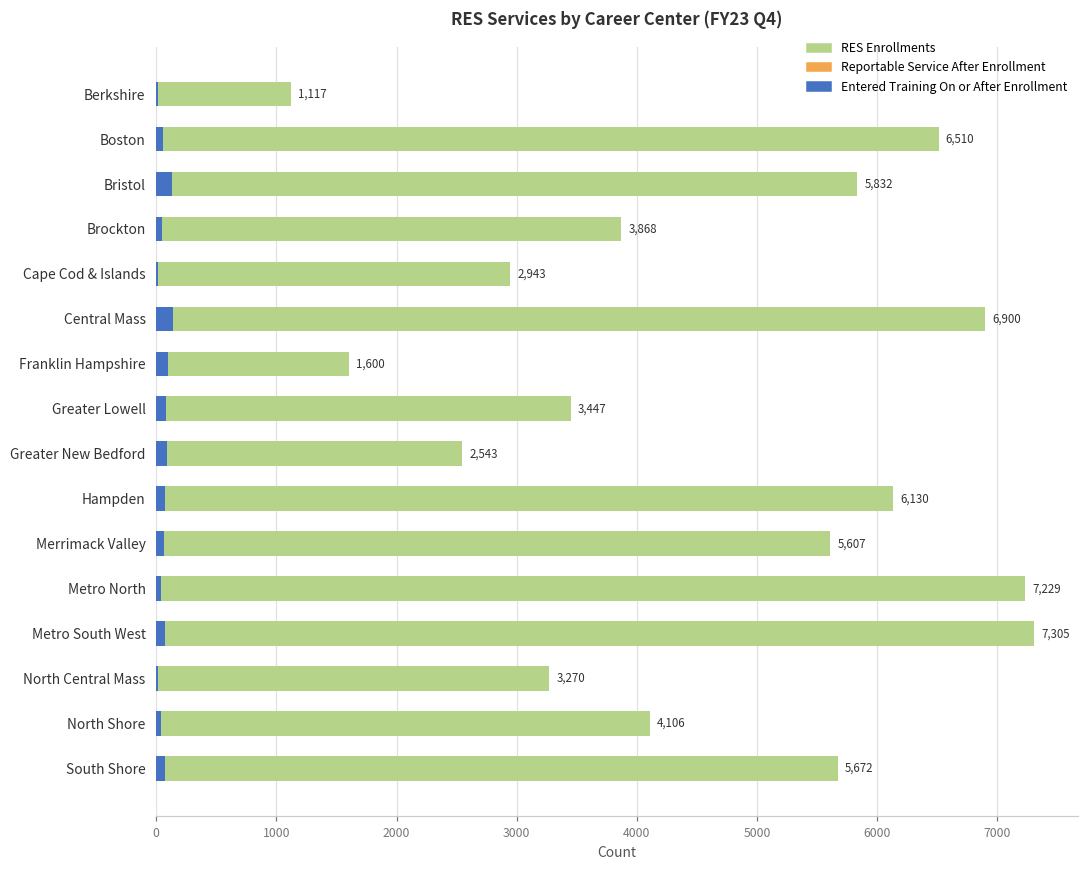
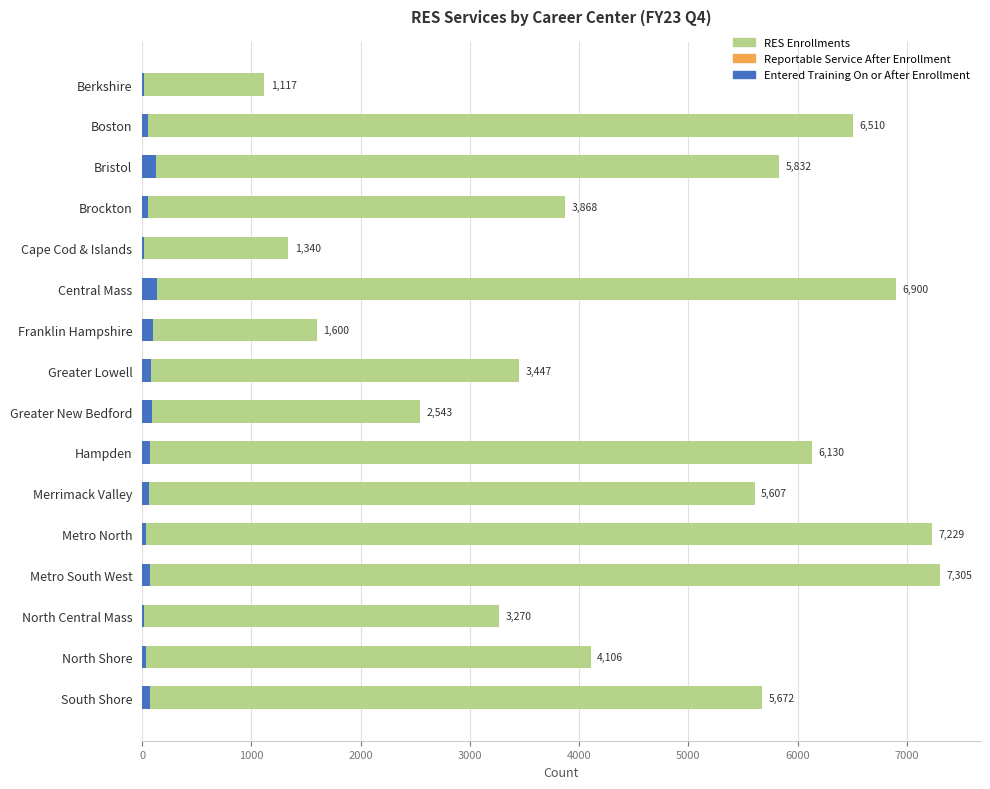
RES Enrollments, Cape Cod & Islands: 2,943 -> 1,340
